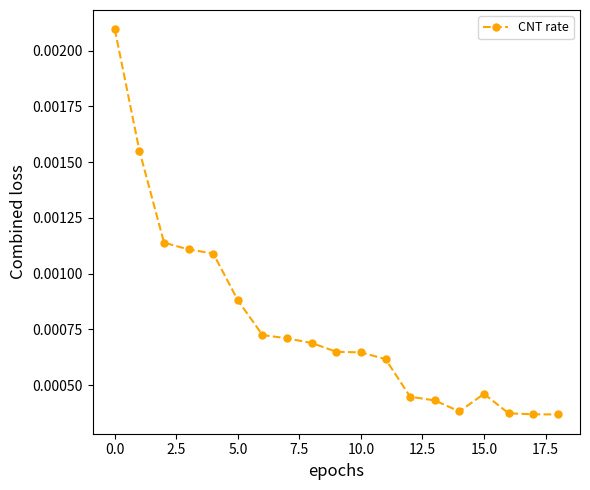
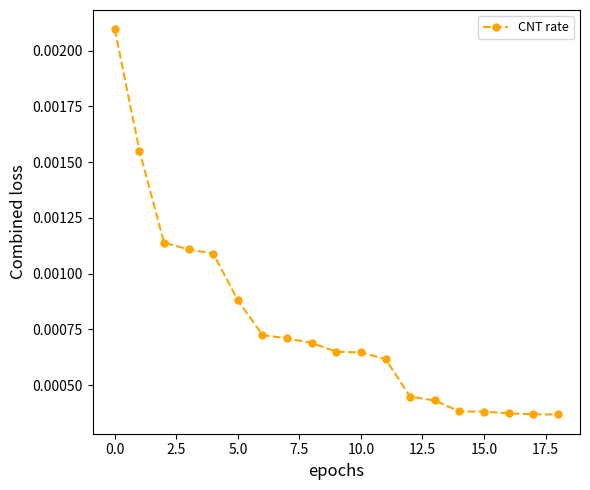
15.0: 0.00046 -> 0.00038
